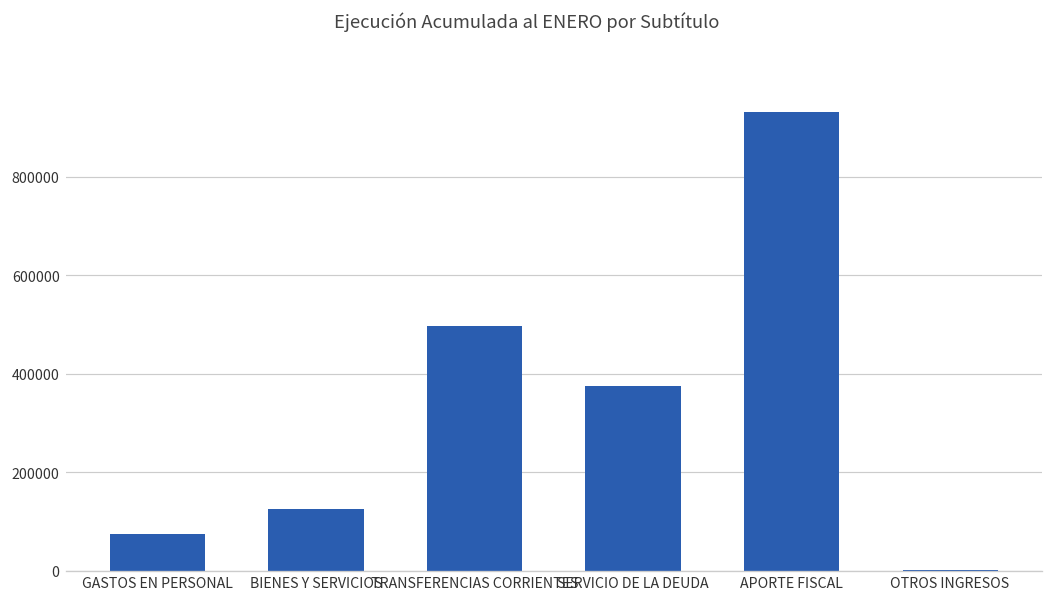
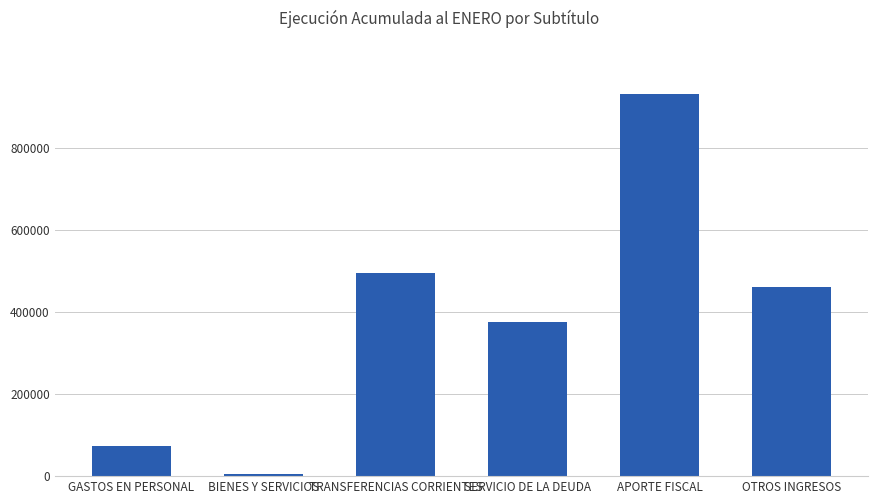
BIENES Y SERVICIOS: 130000 -> 10000
OTROS INGRESOS: 0 -> 460000
